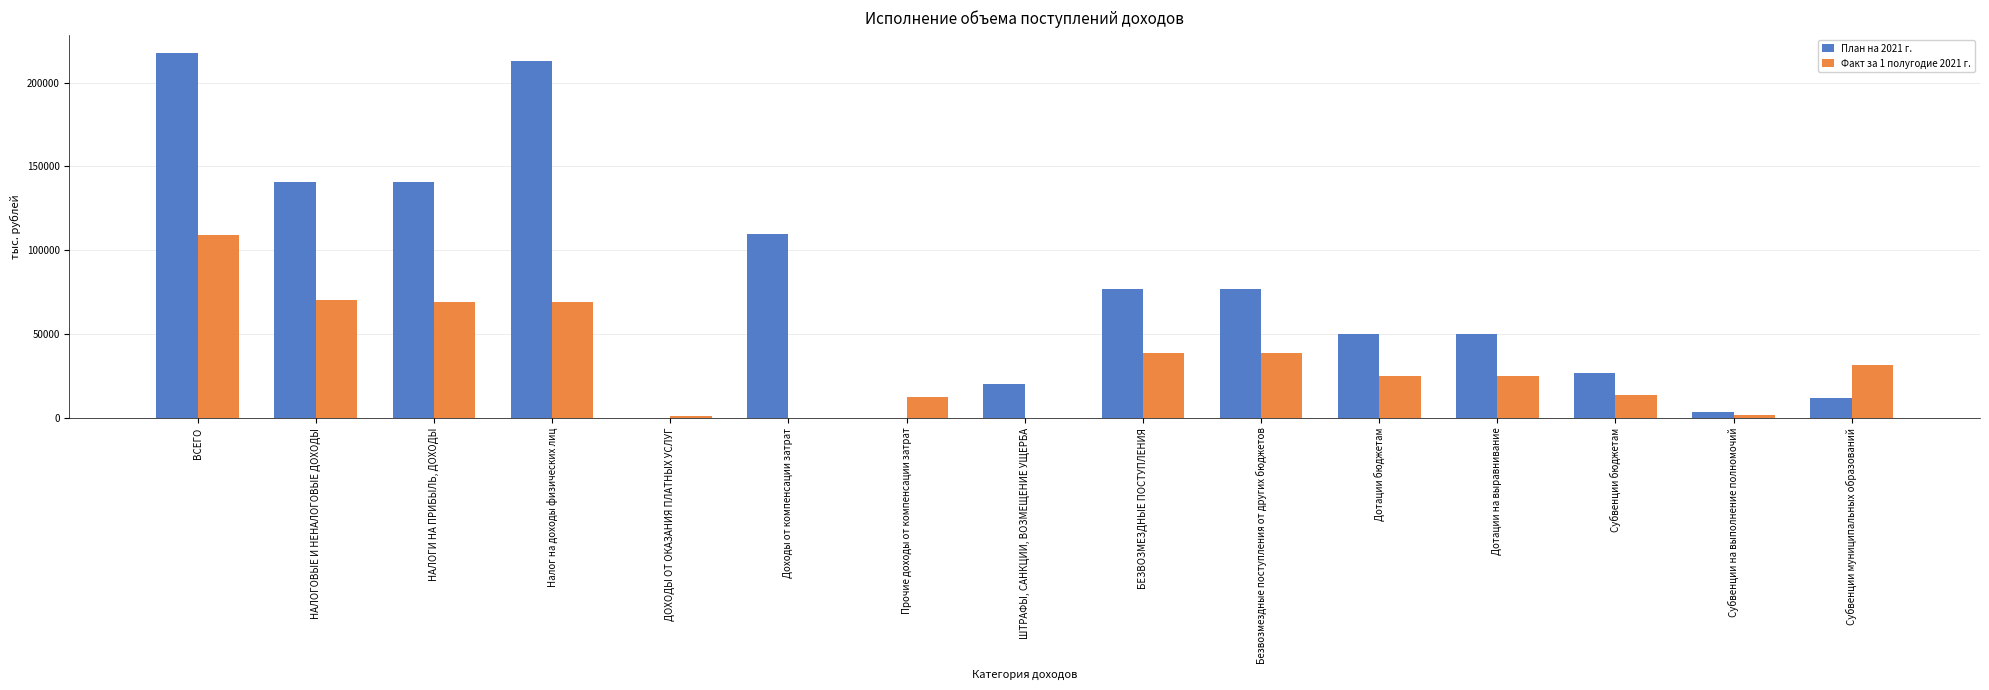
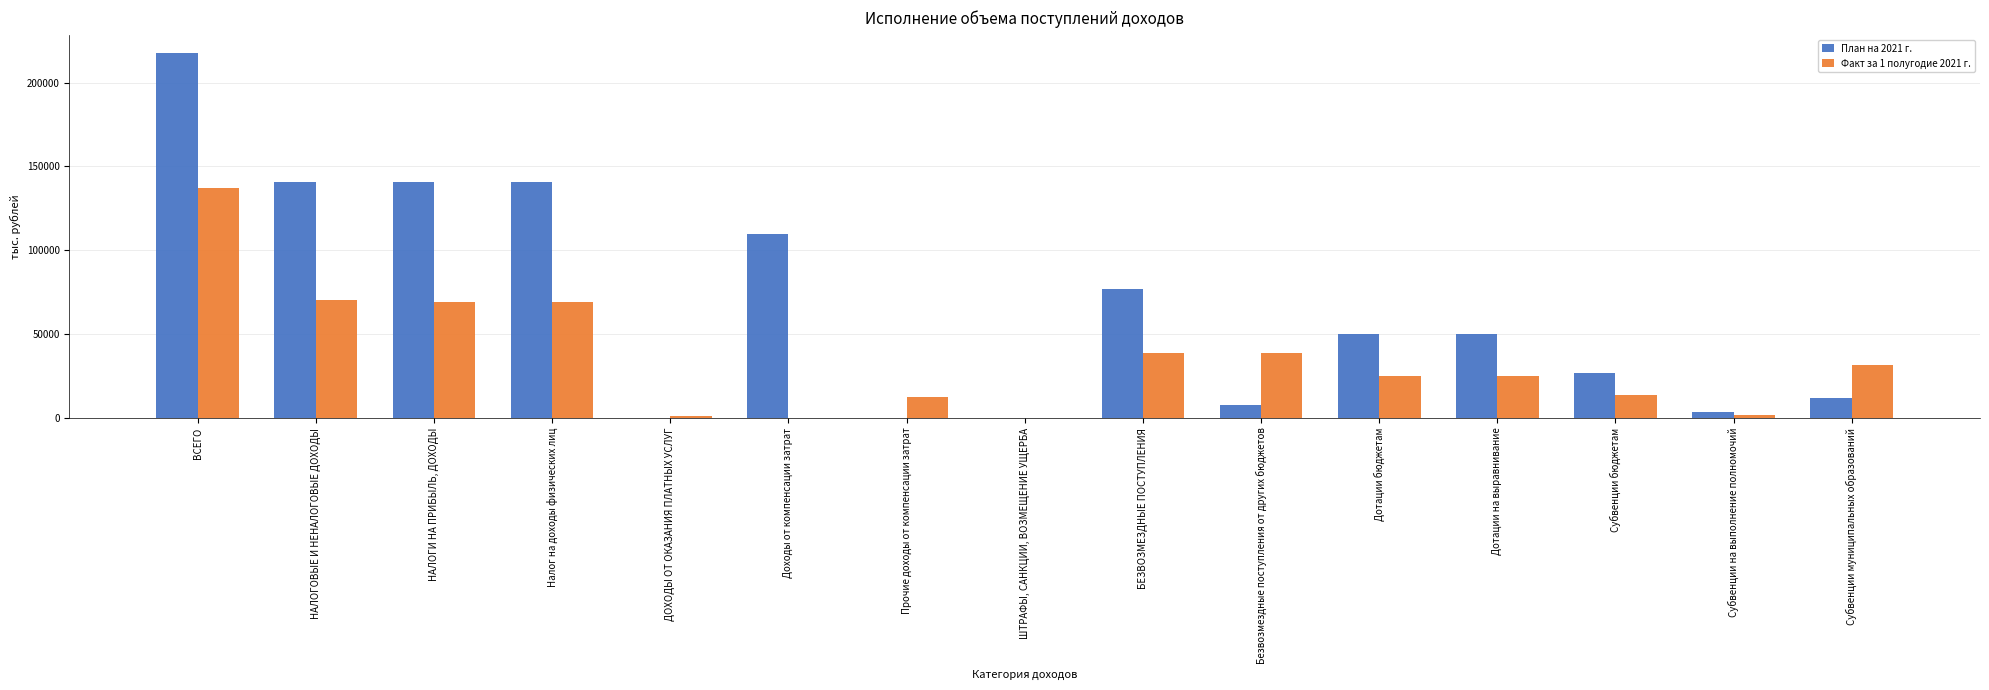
Факт за 1 полугодие 2021 г., ВСЕГО: 109000 -> 137000
План на 2021 г., Налог на доходы физических лиц: 213000 -> 141000
План на 2021 г., ШТРАФЫ, САНКЦИИ, ВОЗМЕЩЕНИЕ УЩЕРБА: 20000 -> 0
План на 2021 г., Безвозмездные поступления от других бюджетов: 77000 -> 8000
